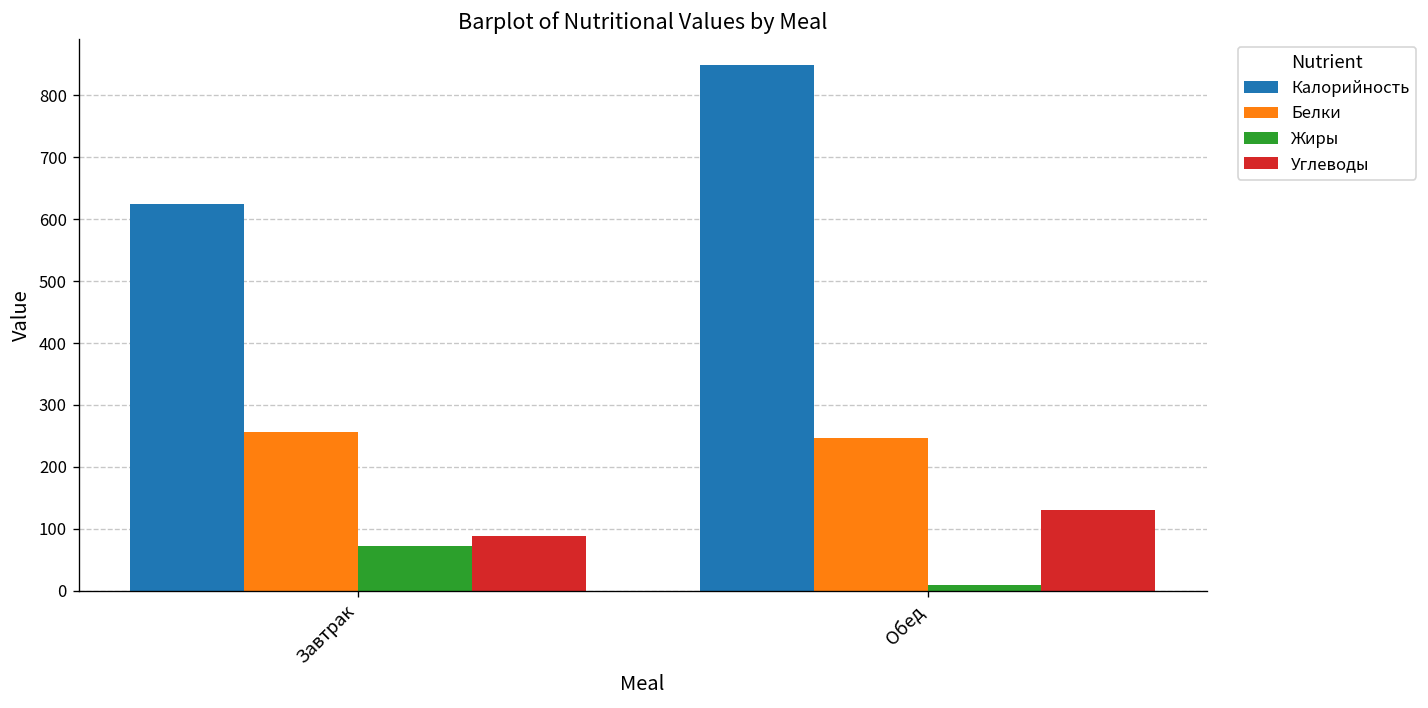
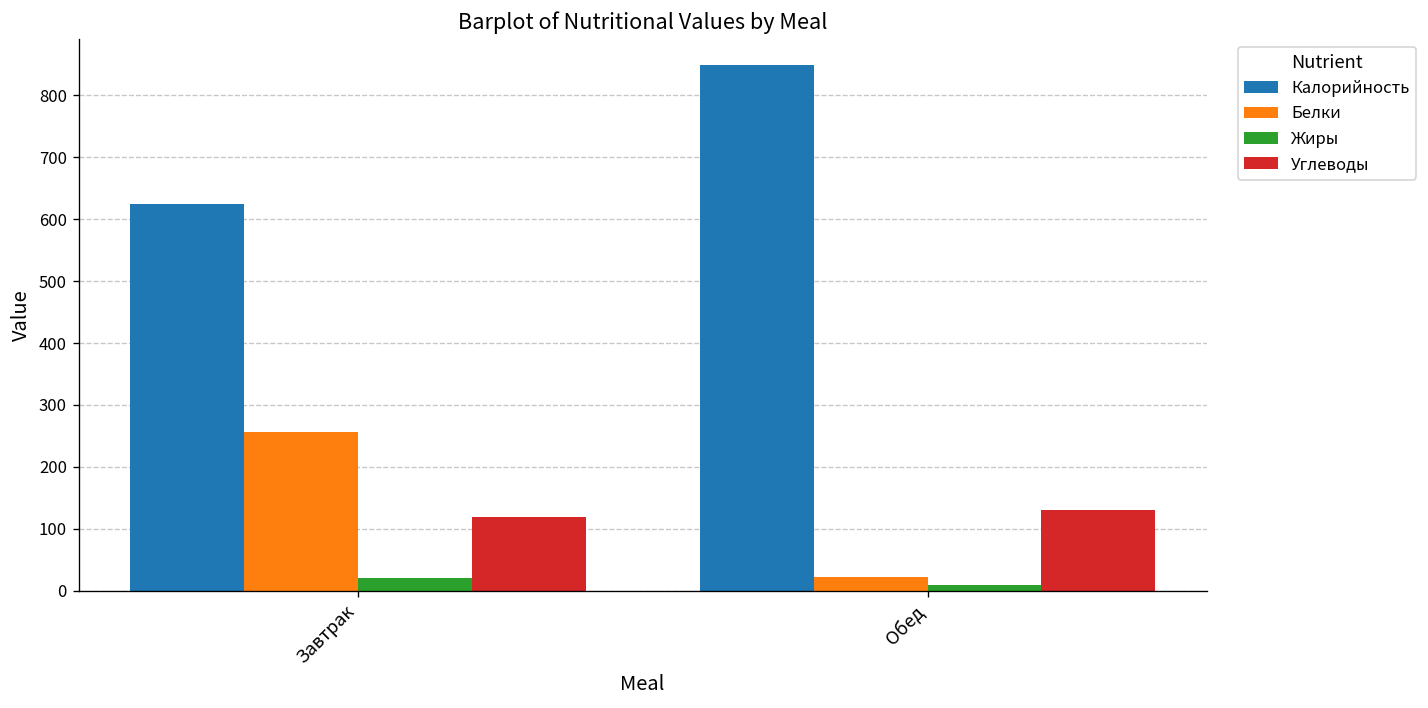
Жиры, Завтрак: 70 -> 20
Углеводы, Завтрак: 90 -> 120
Белки, Обед: 250 -> 20
